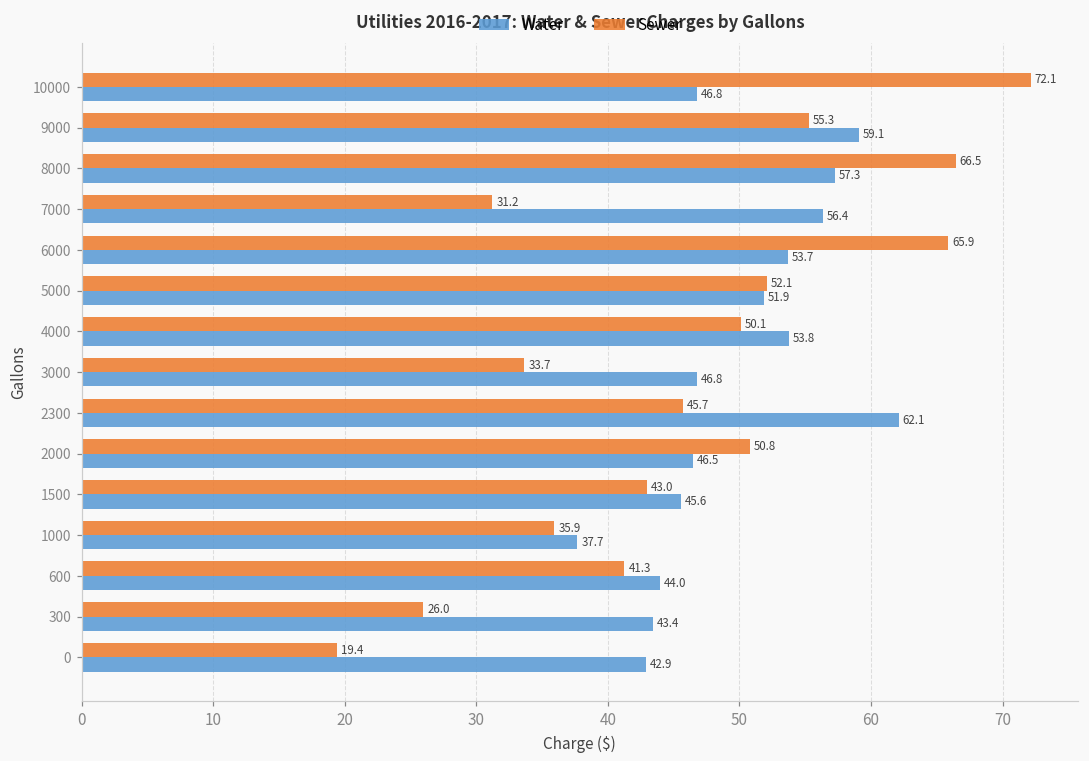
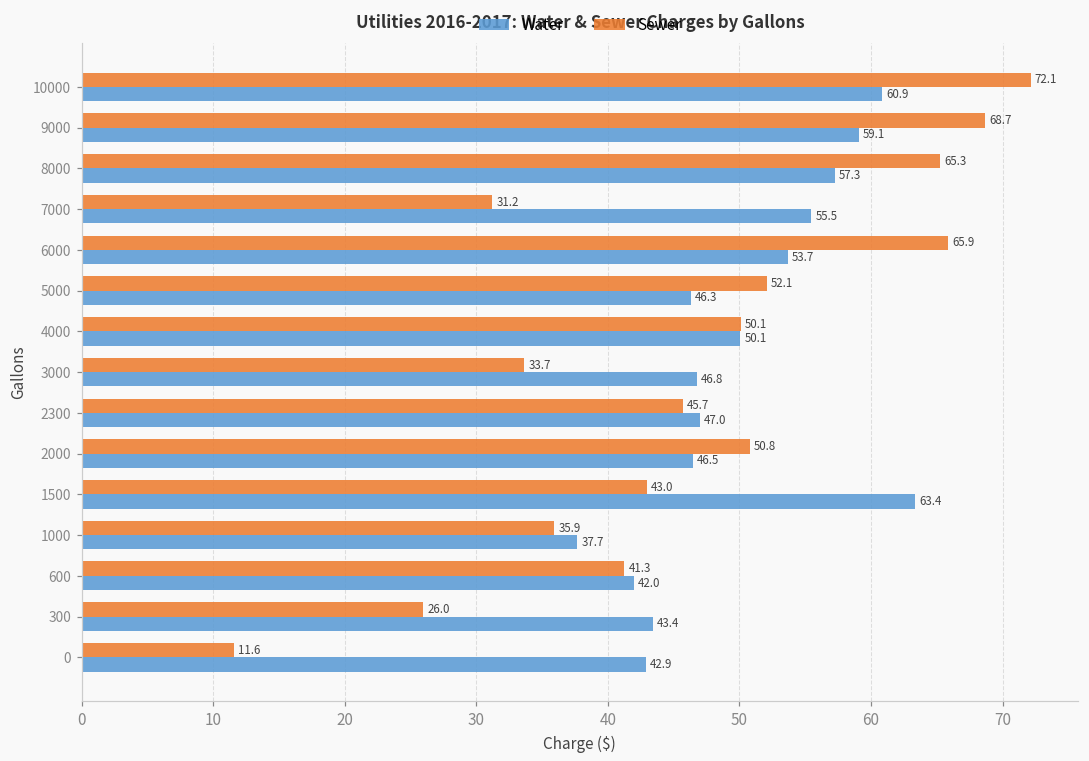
Water, 10000: 46.8 -> 60.9
Sewer, 9000: 55.3 -> 68.7
Sewer, 8000: 66.5 -> 65.3
Water, 7000: 56.4 -> 55.5
Water, 5000: 51.9 -> 46.3
Water, 4000: 53.8 -> 50.1
Water, 2300: 62.1 -> 47.0
Water, 1500: 45.6 -> 63.4
Water, 600: 44.0 -> 42.0
Sewer, 0: 19.4 -> 11.6
